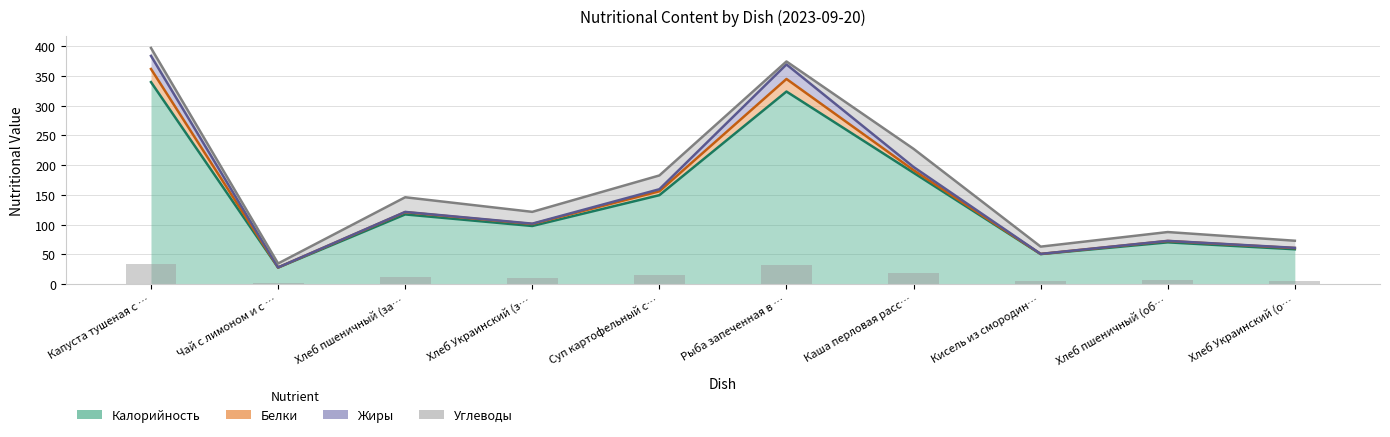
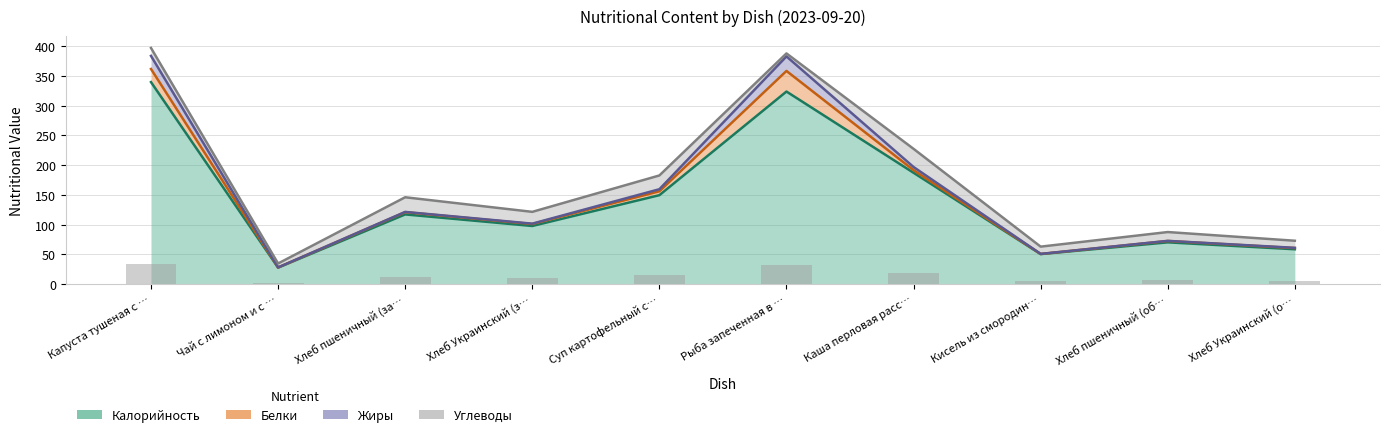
Белки, Рыба запеченная в …: 20 -> 30
